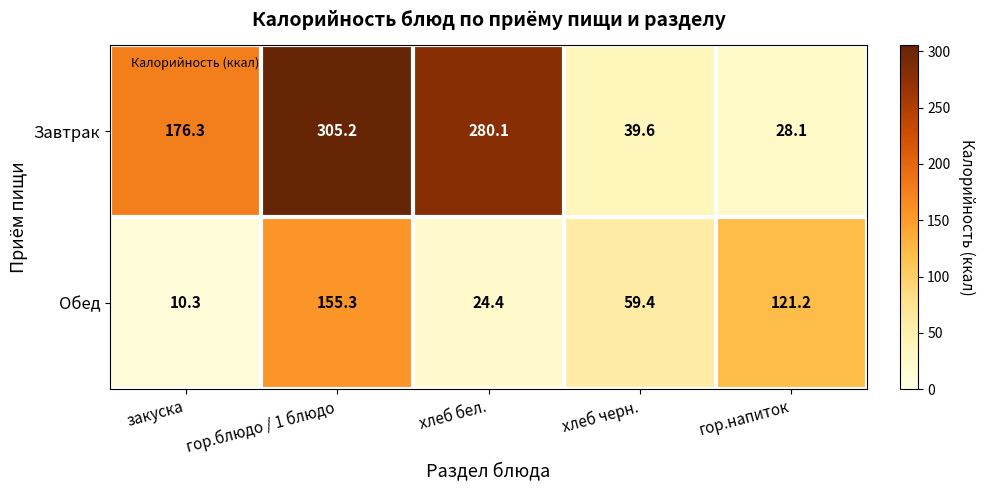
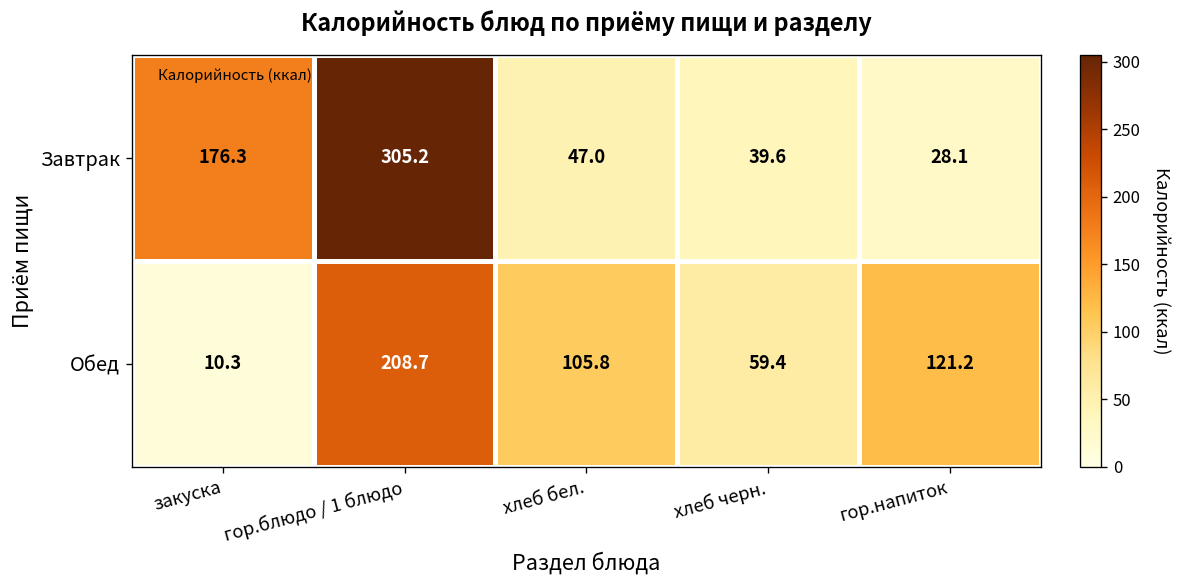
Завтрак, хлеб бел.: 280.1 -> 47.0
Обед, гор.блюдо / 1 блюдо: 155.3 -> 208.7
Обед, хлеб бел.: 24.4 -> 105.8
